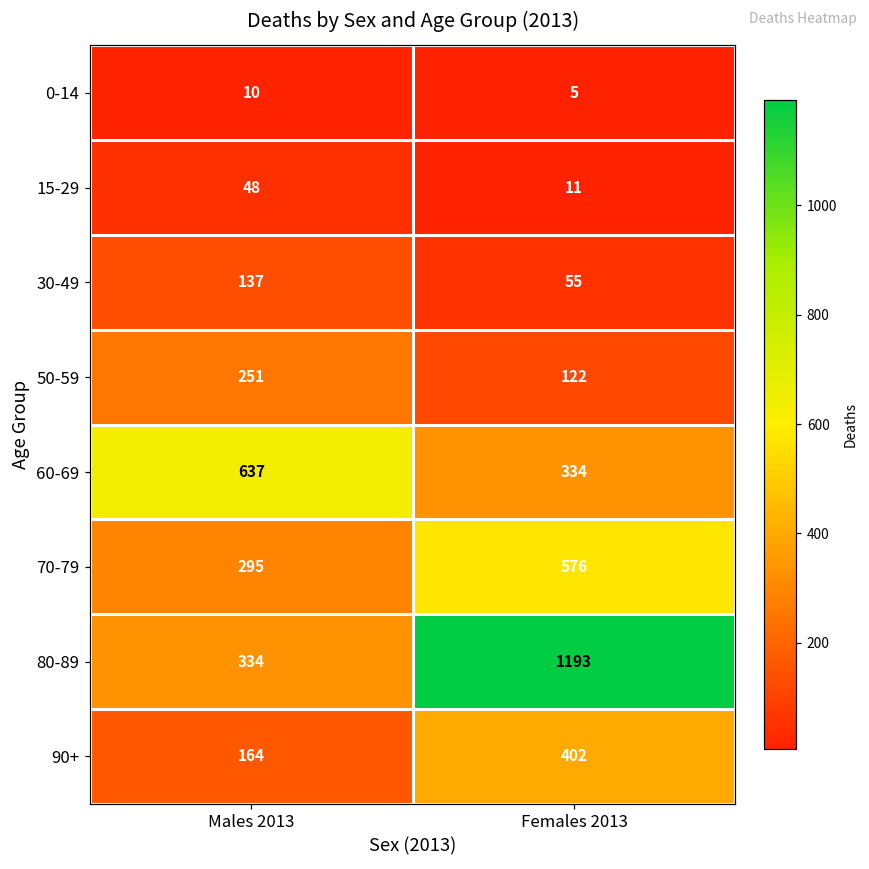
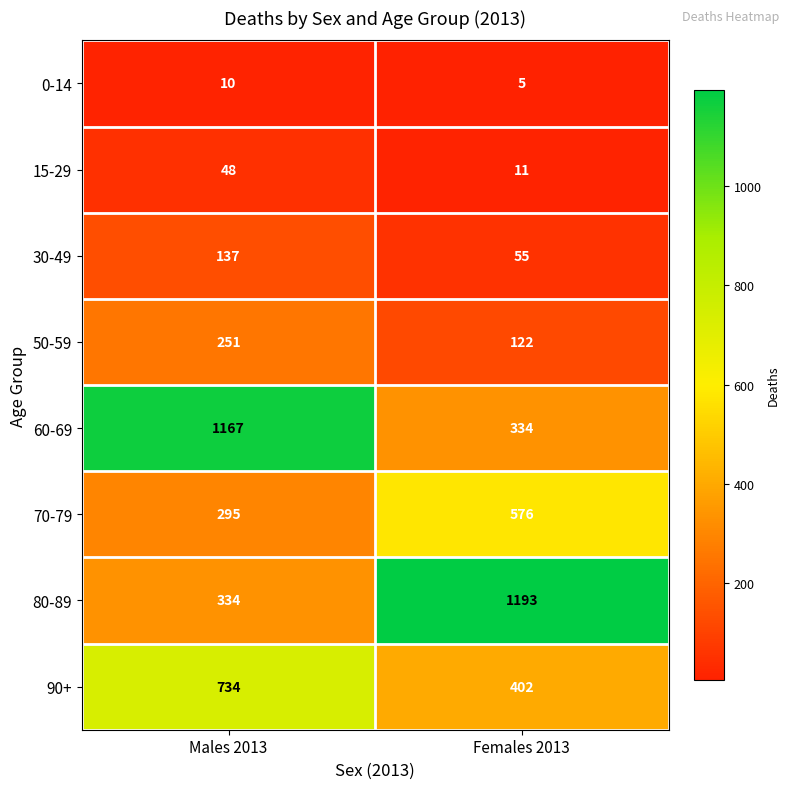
60-69, Males 2013: 637 -> 1167
90+, Males 2013: 164 -> 734
